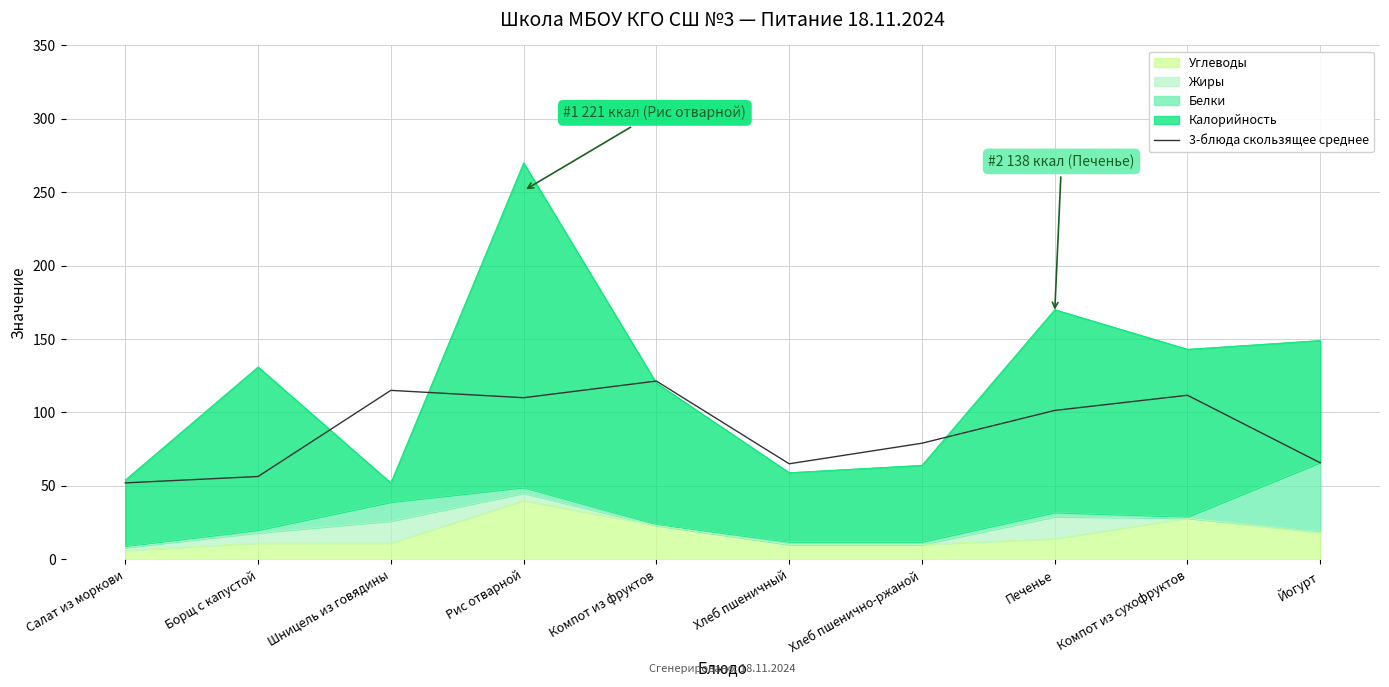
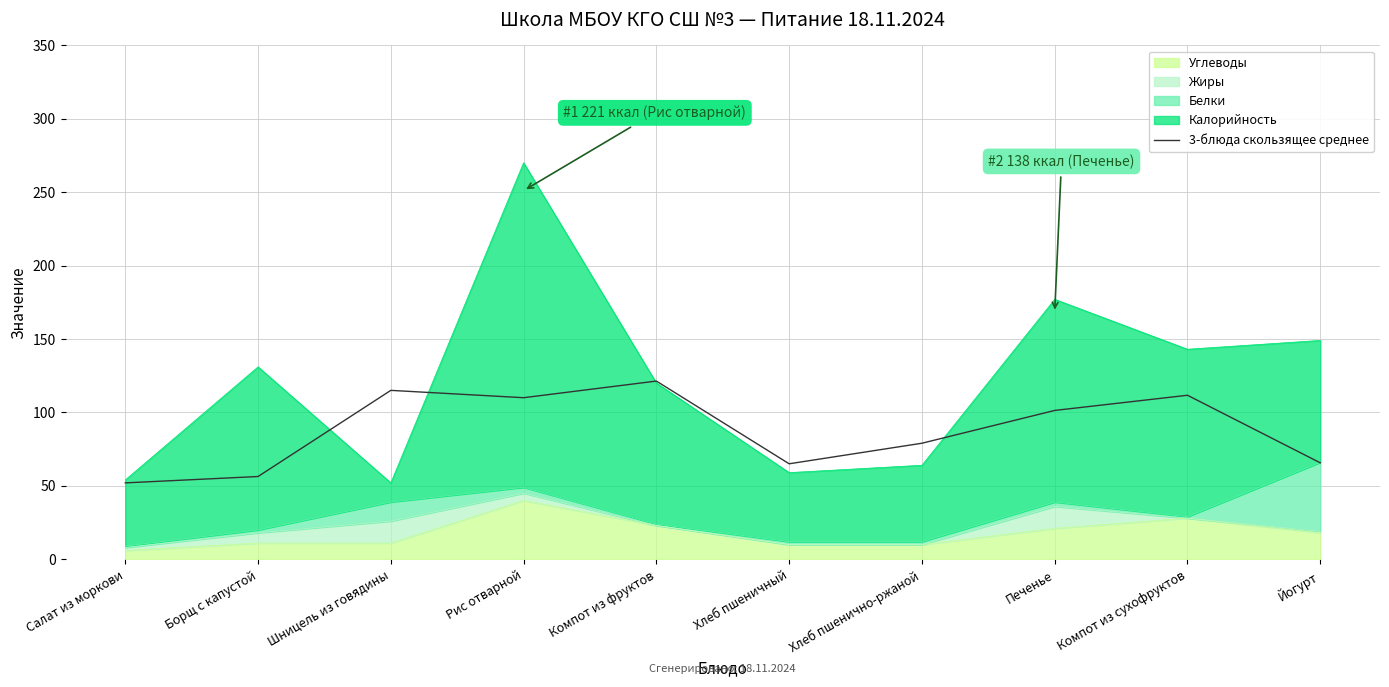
Углеводы, Печенье: 14 -> 21
